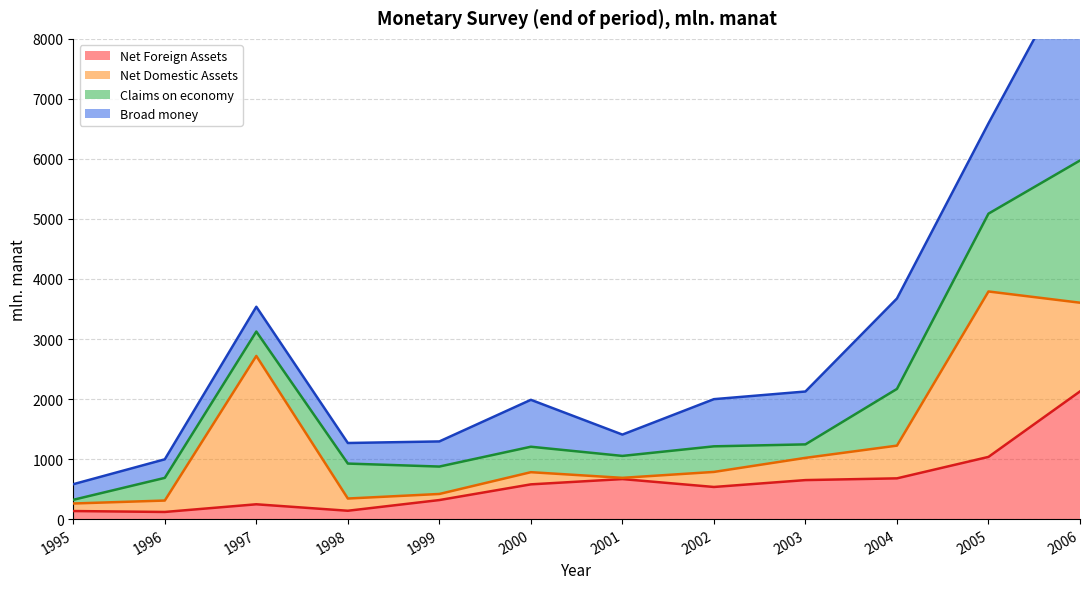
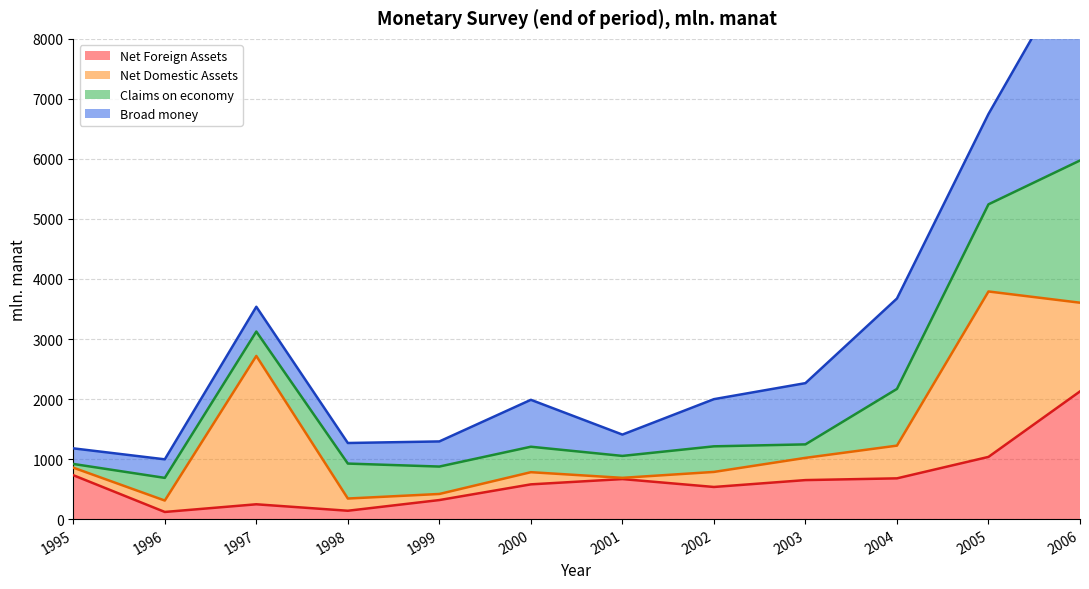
Net Foreign Assets, 1995: 100 -> 700
Broad money, 2003: 900 -> 1000
Claims on economy, 2005: 1300 -> 1500
